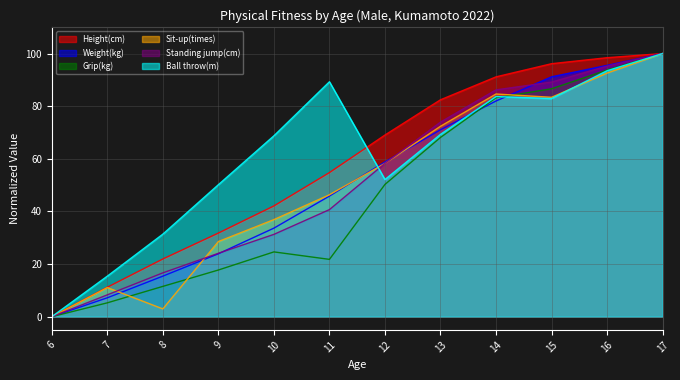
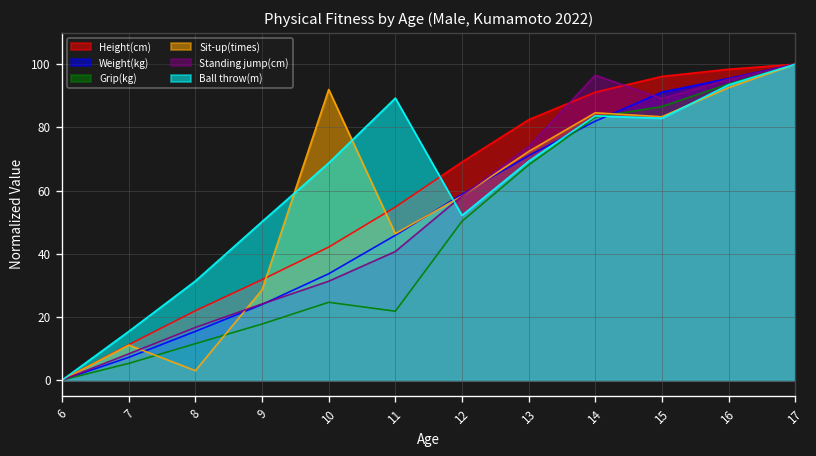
Sit-up(times), 10: 37 -> 92
Standing jump(cm), 14: 86 -> 97
